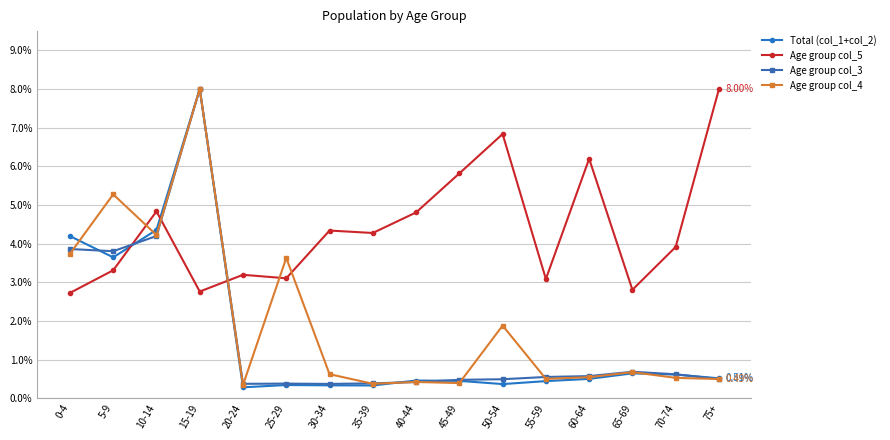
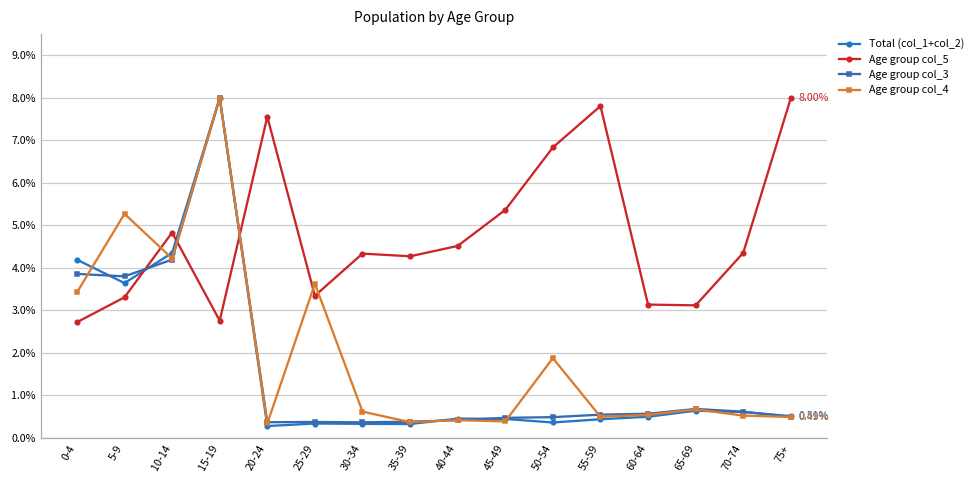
Age group col_4, 0-4: 3.7% -> 3.4%
Age group col_5, 20-24: 3.2% -> 7.6%
Age group col_5, 25-29: 3.1% -> 3.3%
Age group col_5, 40-44: 4.8% -> 4.5%
Age group col_5, 45-49: 5.8% -> 5.4%
Age group col_5, 55-59: 3.1% -> 7.8%
Age group col_5, 60-64: 6.2% -> 3.1%
Age group col_5, 65-69: 2.8% -> 3.1%
Age group col_5, 70-74: 3.9% -> 4.4%
